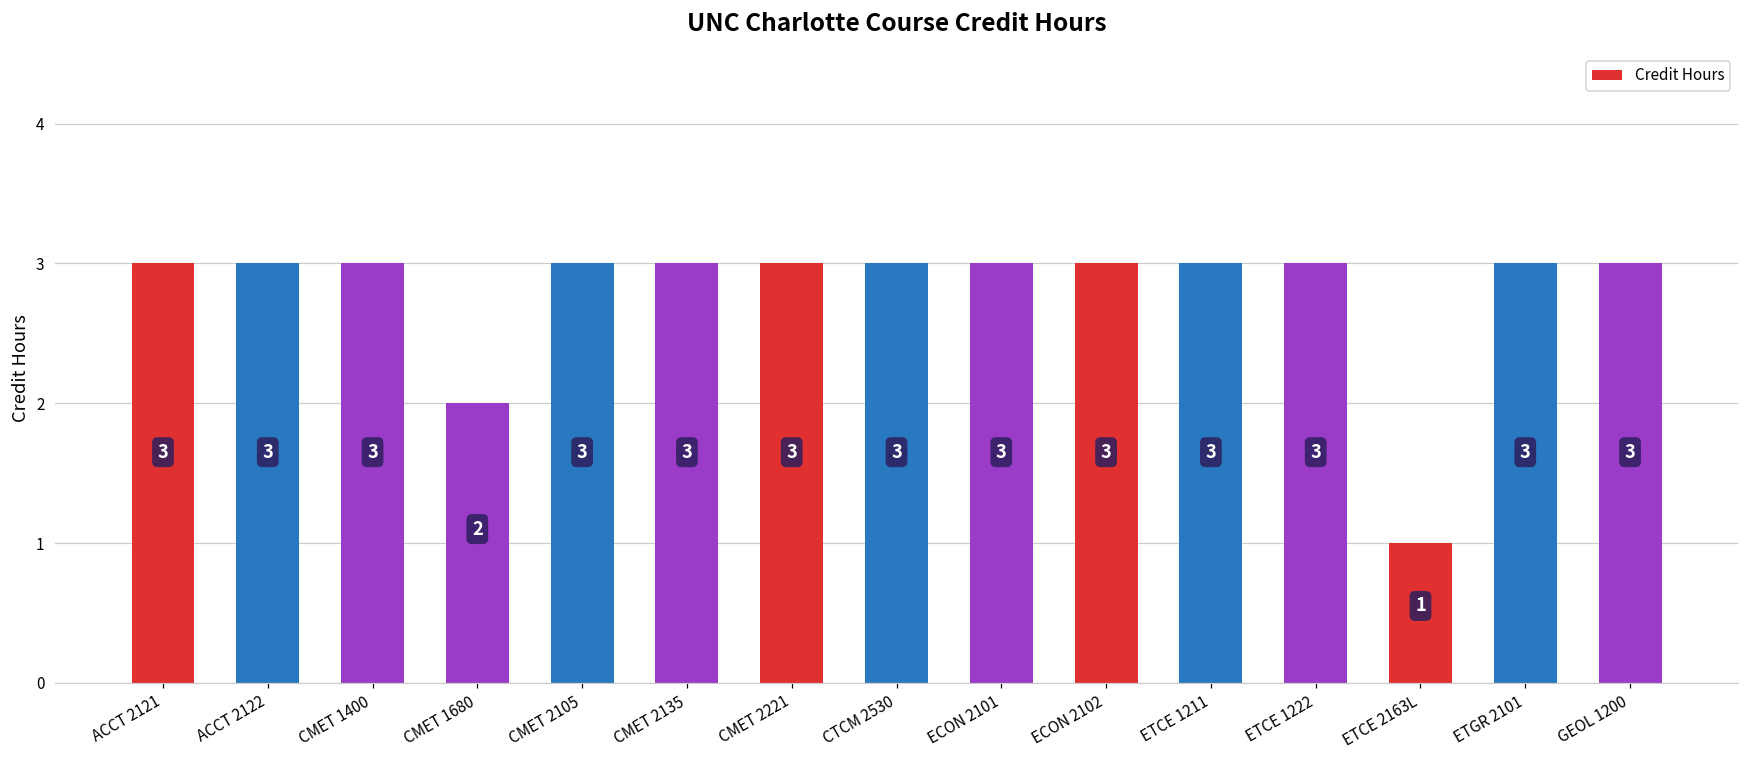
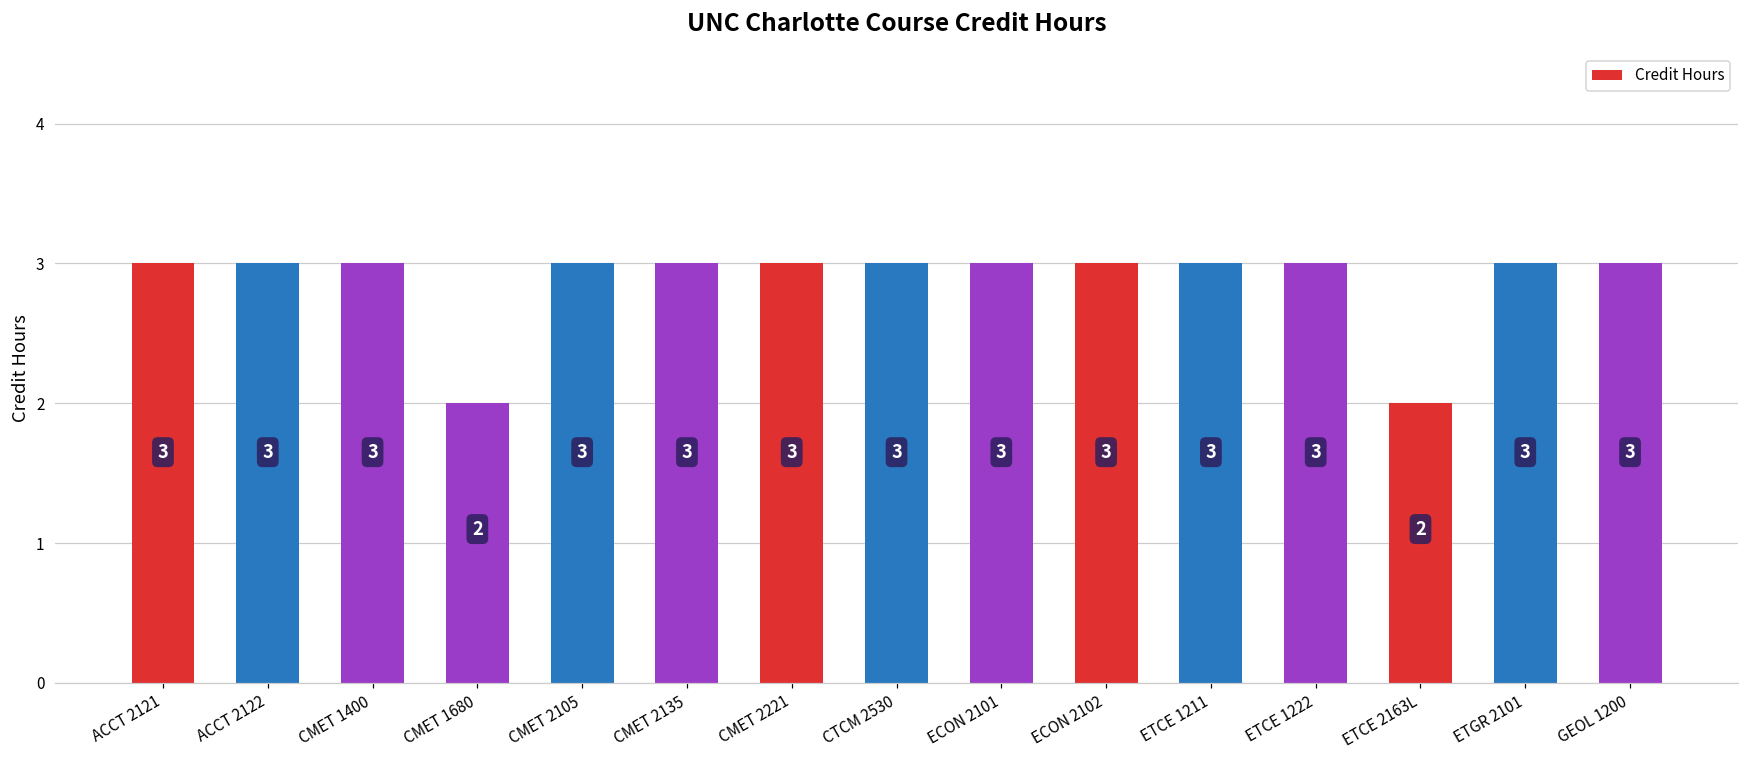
ETCE 2163L: 1 -> 2
